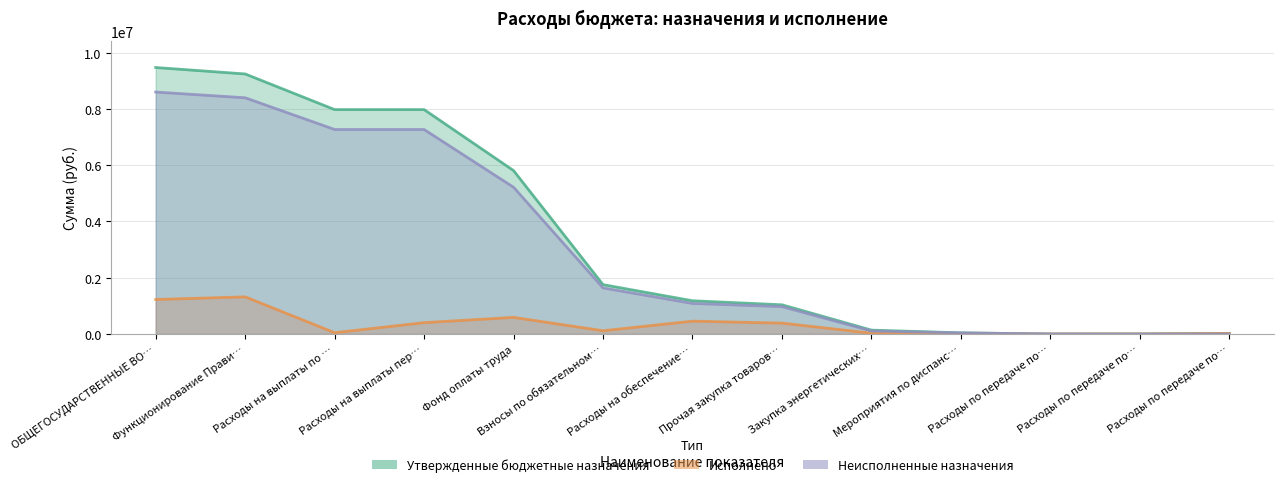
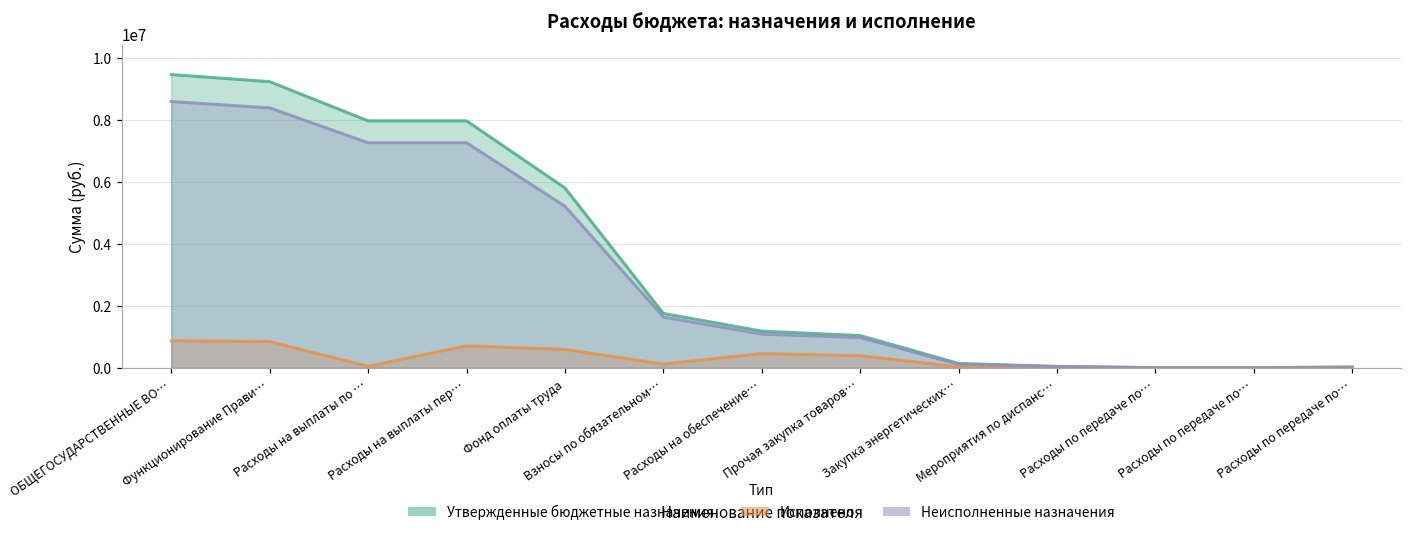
Исполнено, ОБЩЕГОСУДАРСТВЕННЫЕ ВО…: 1200000 -> 900000
Исполнено, Функционирование Прави…: 1300000 -> 800000
Исполнено, Расходы на выплаты пер…: 400000 -> 700000
